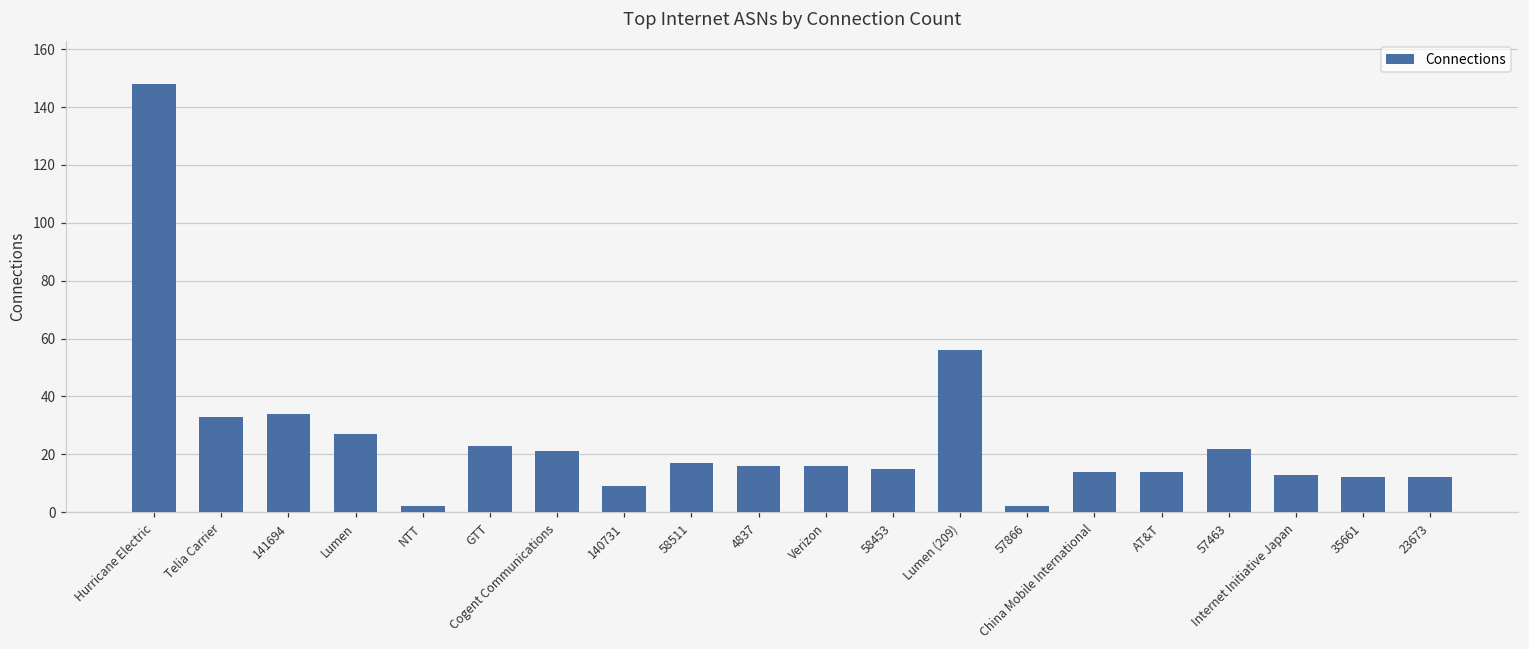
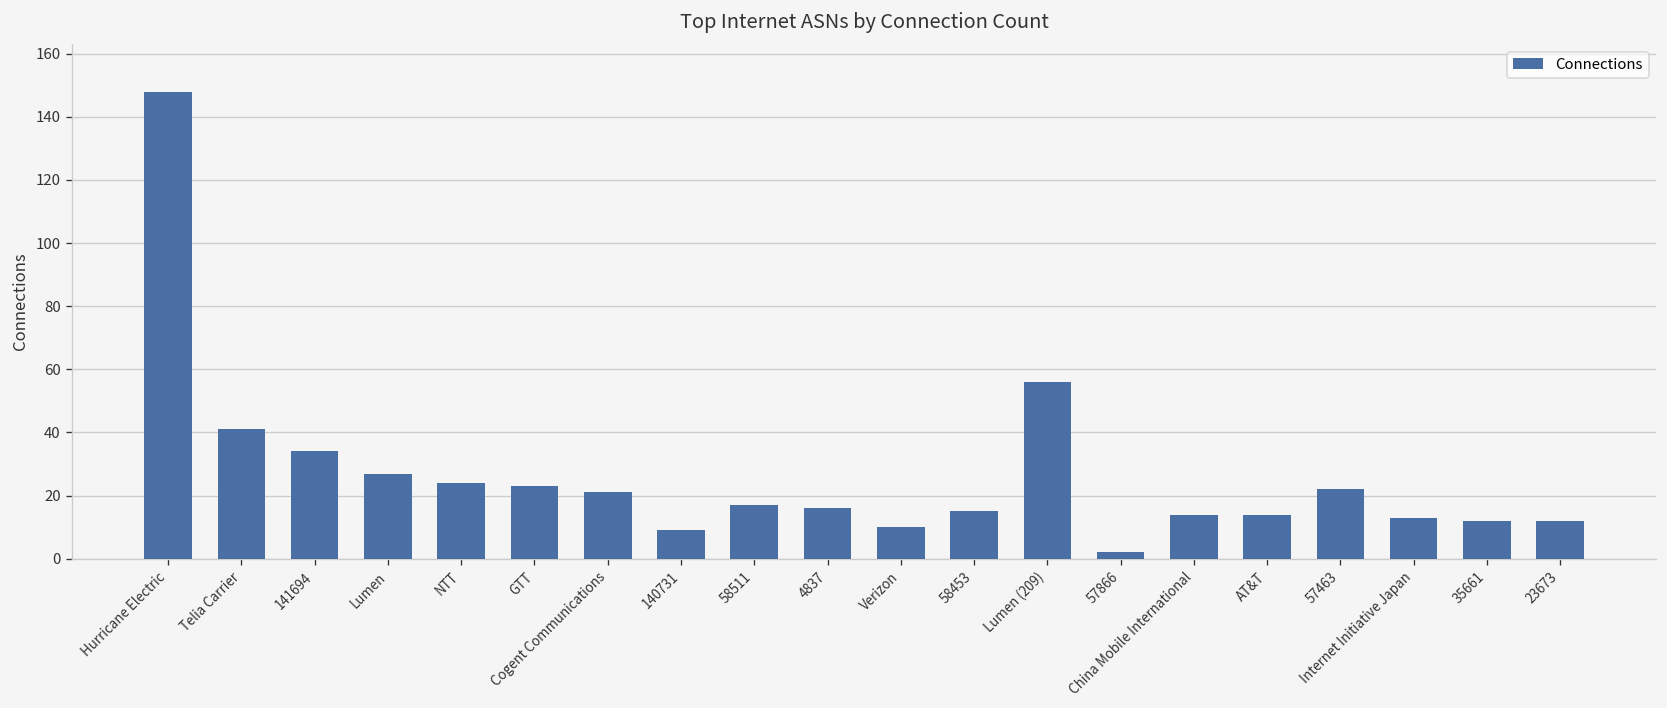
Telia Carrier: 33 -> 41
NTT: 2 -> 24
Verizon: 16 -> 10
